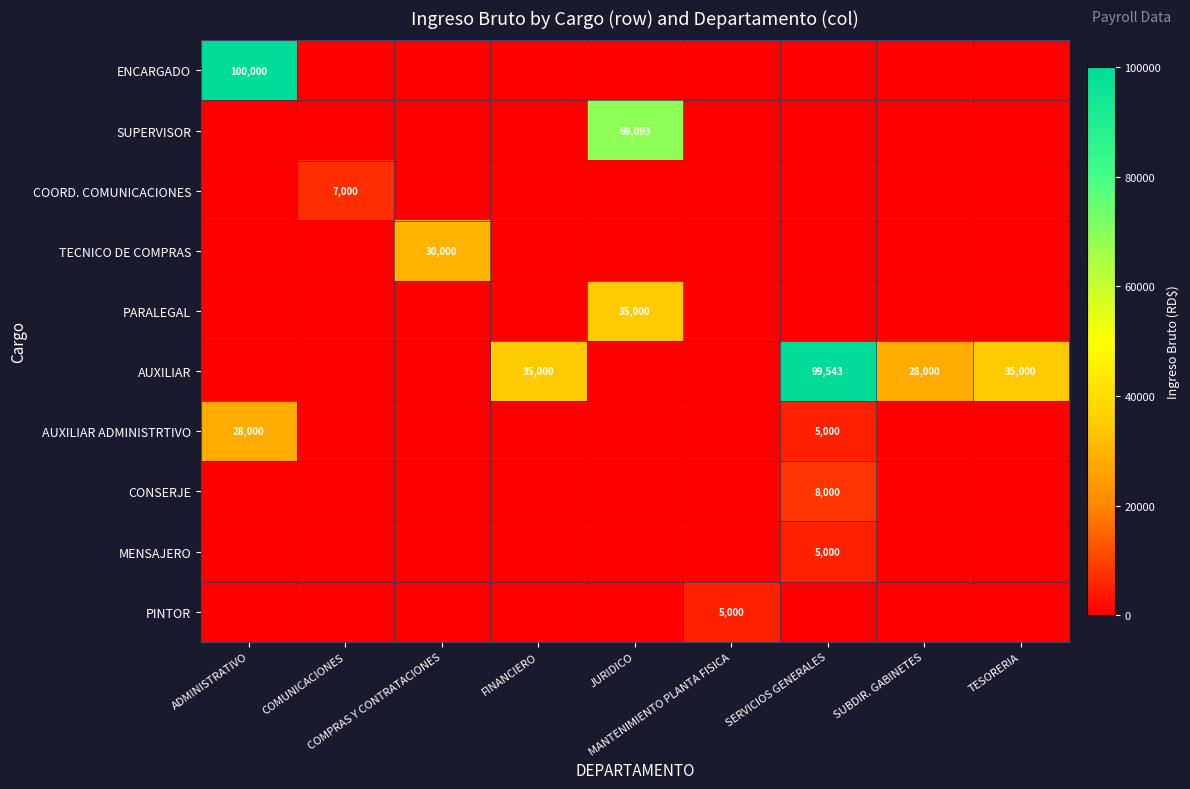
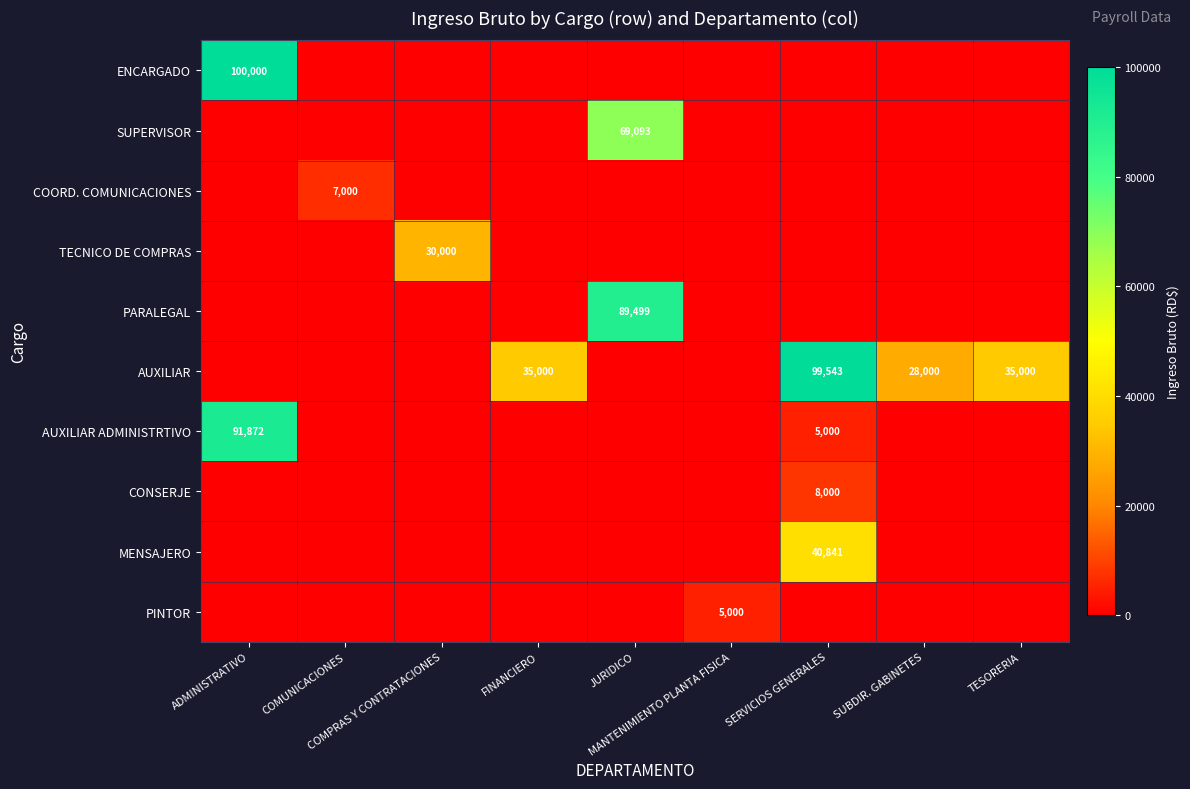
PARALEGAL, JURIDICO: 35,000 -> 89,499
AUXILIAR ADMINISTRTIVO, ADMINISTRATIVO: 28,000 -> 91,872
MENSAJERO, SERVICIOS GENERALES: 5,000 -> 40,841
